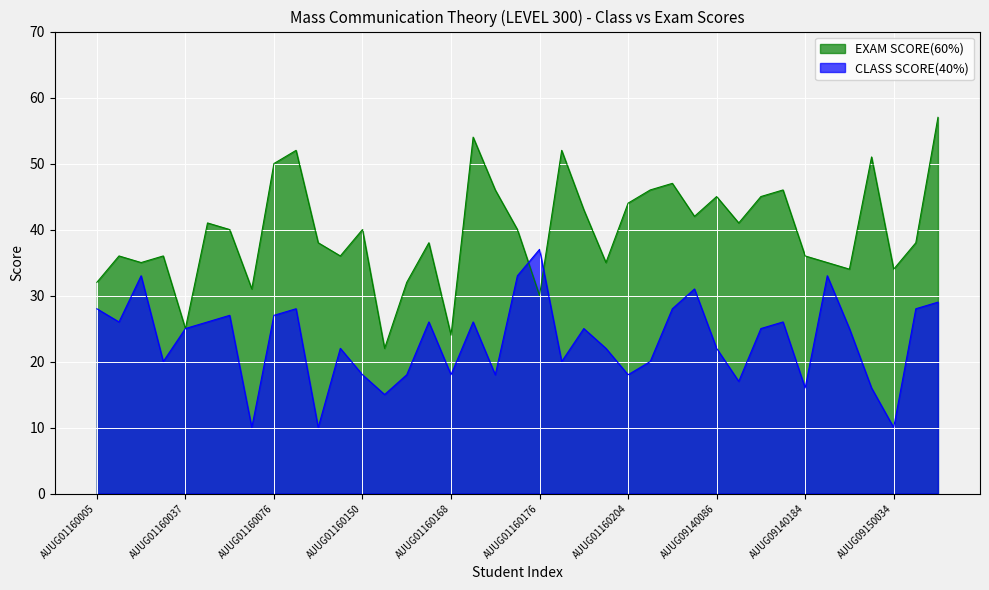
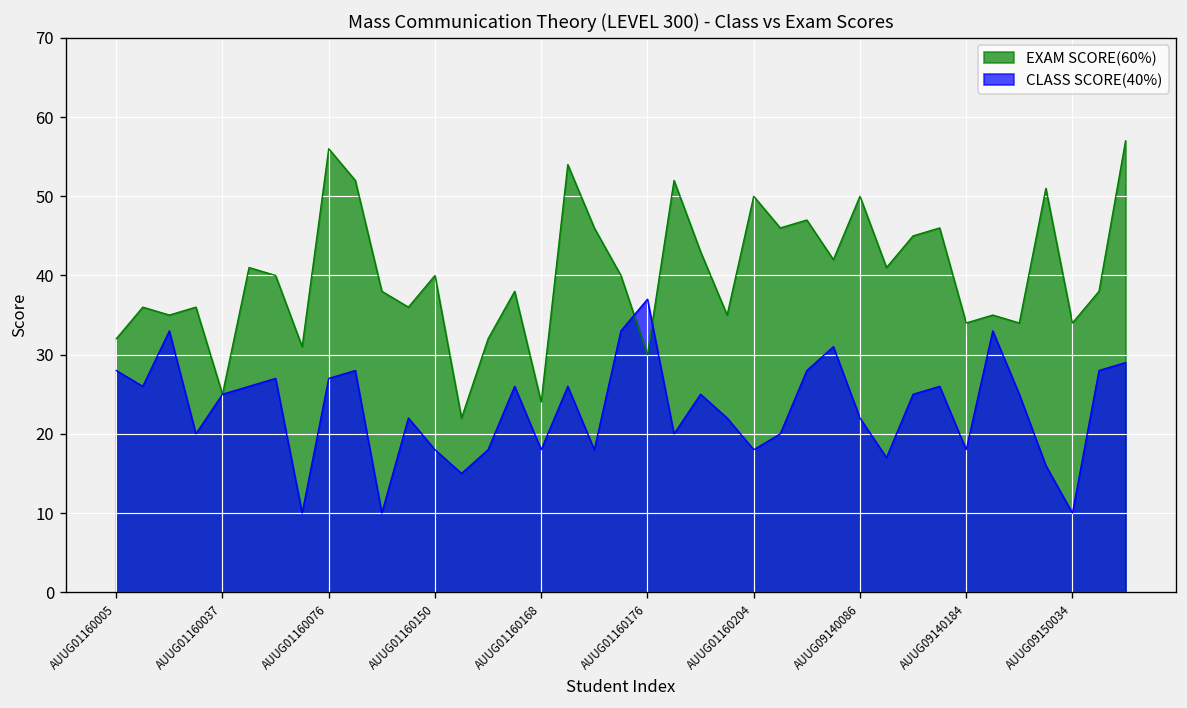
EXAM SCORE(60%), AUUG01160076: 50 -> 56
EXAM SCORE(60%), AUUG01160204: 44 -> 50
EXAM SCORE(60%), AUUG09140086: 45 -> 50
EXAM SCORE(60%), AUUG09140184: 36 -> 34
CLASS SCORE(40%), AUUG09140184: 16 -> 18
